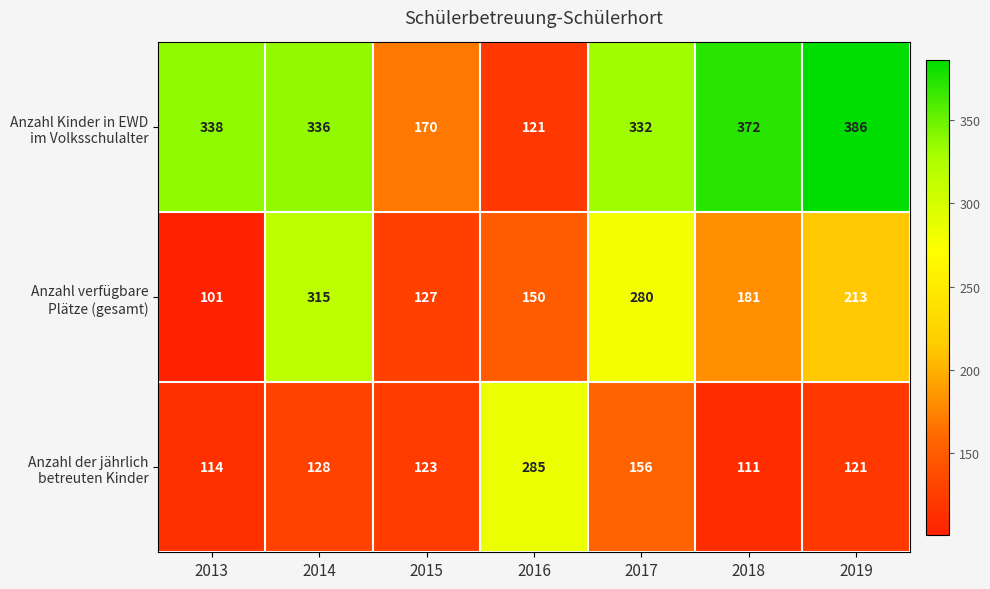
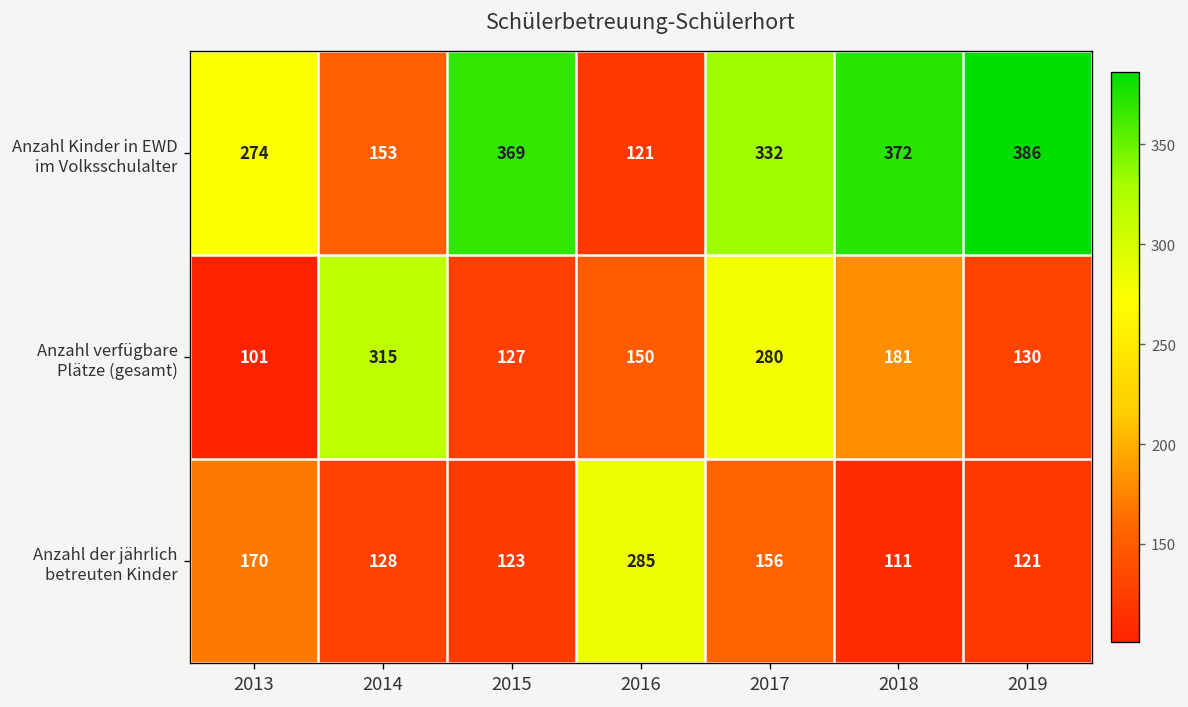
Anzahl Kinder in EWD im Volksschulalter, 2013: 338 -> 274
Anzahl Kinder in EWD im Volksschulalter, 2014: 336 -> 153
Anzahl Kinder in EWD im Volksschulalter, 2015: 170 -> 369
Anzahl verfügbare Plätze (gesamt), 2019: 213 -> 130
Anzahl der jährlich betreuten Kinder, 2013: 114 -> 170
